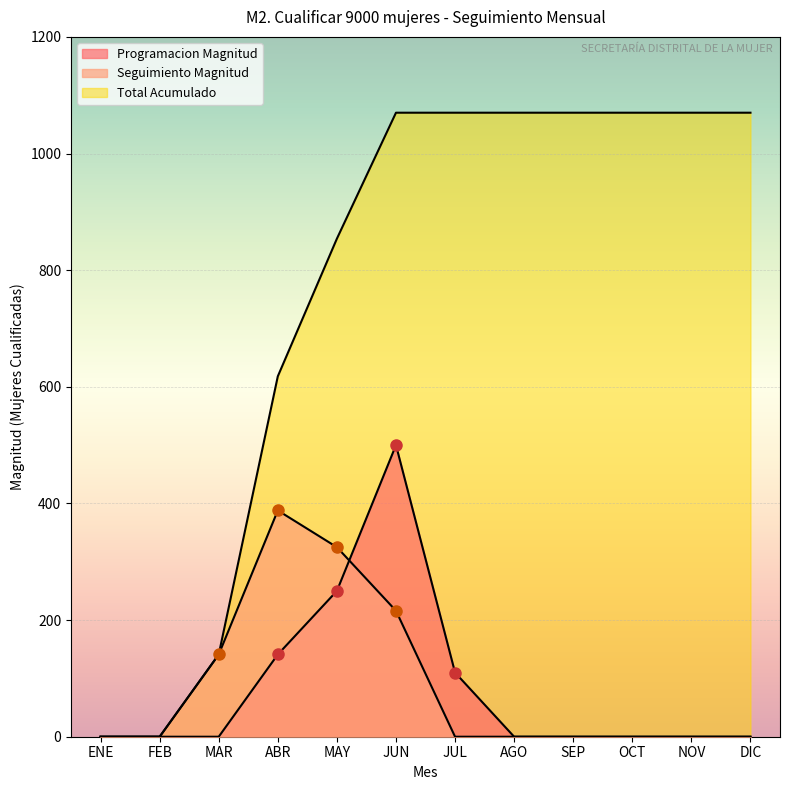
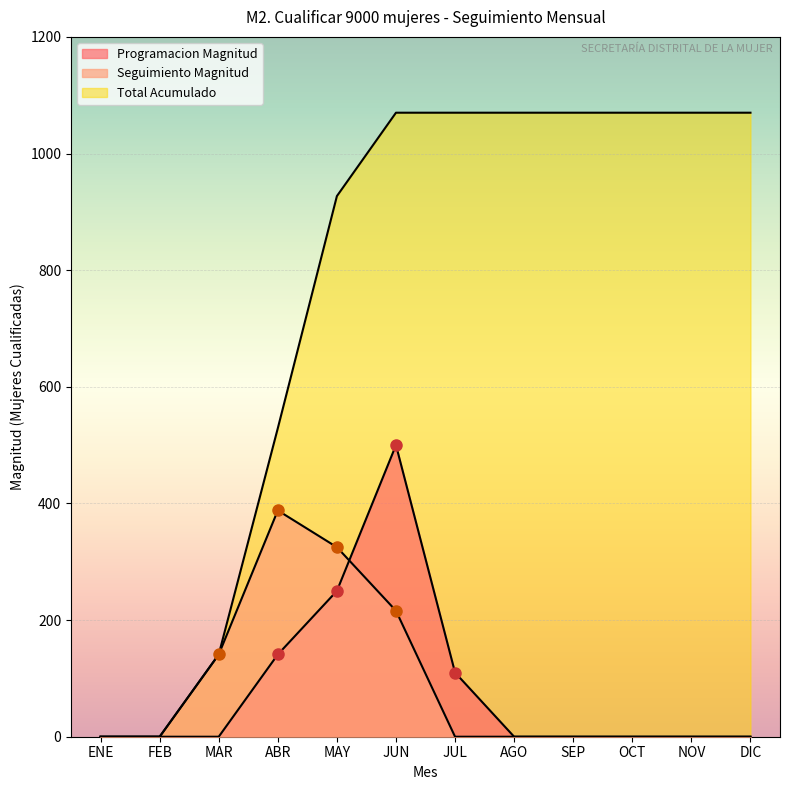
Total Acumulado, ABR: 620 -> 530
Total Acumulado, MAY: 850 -> 930
